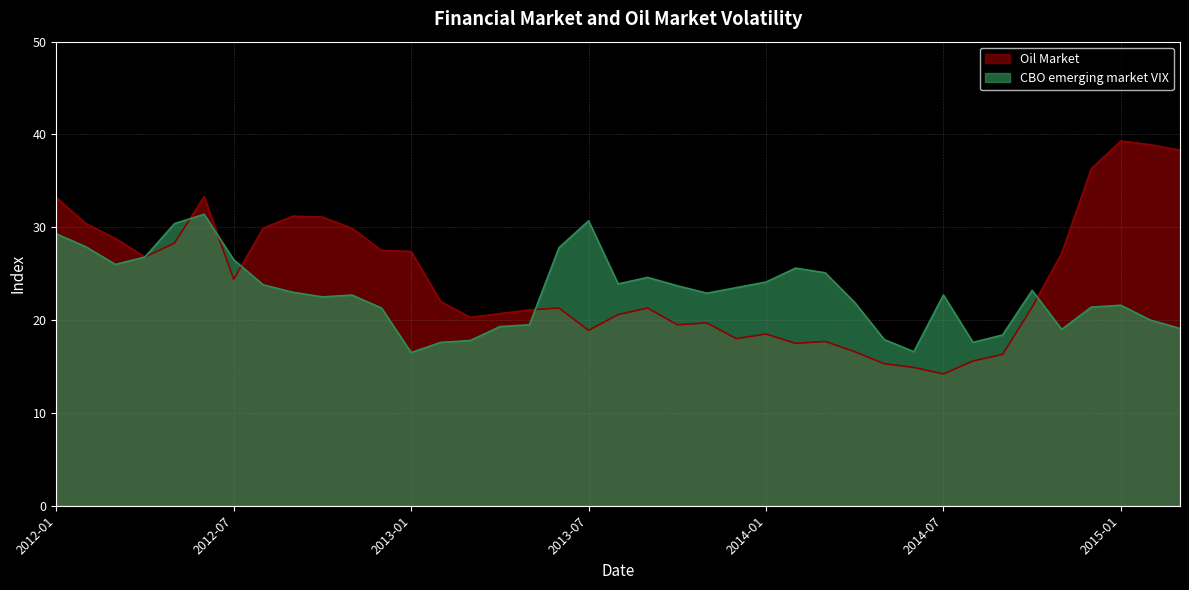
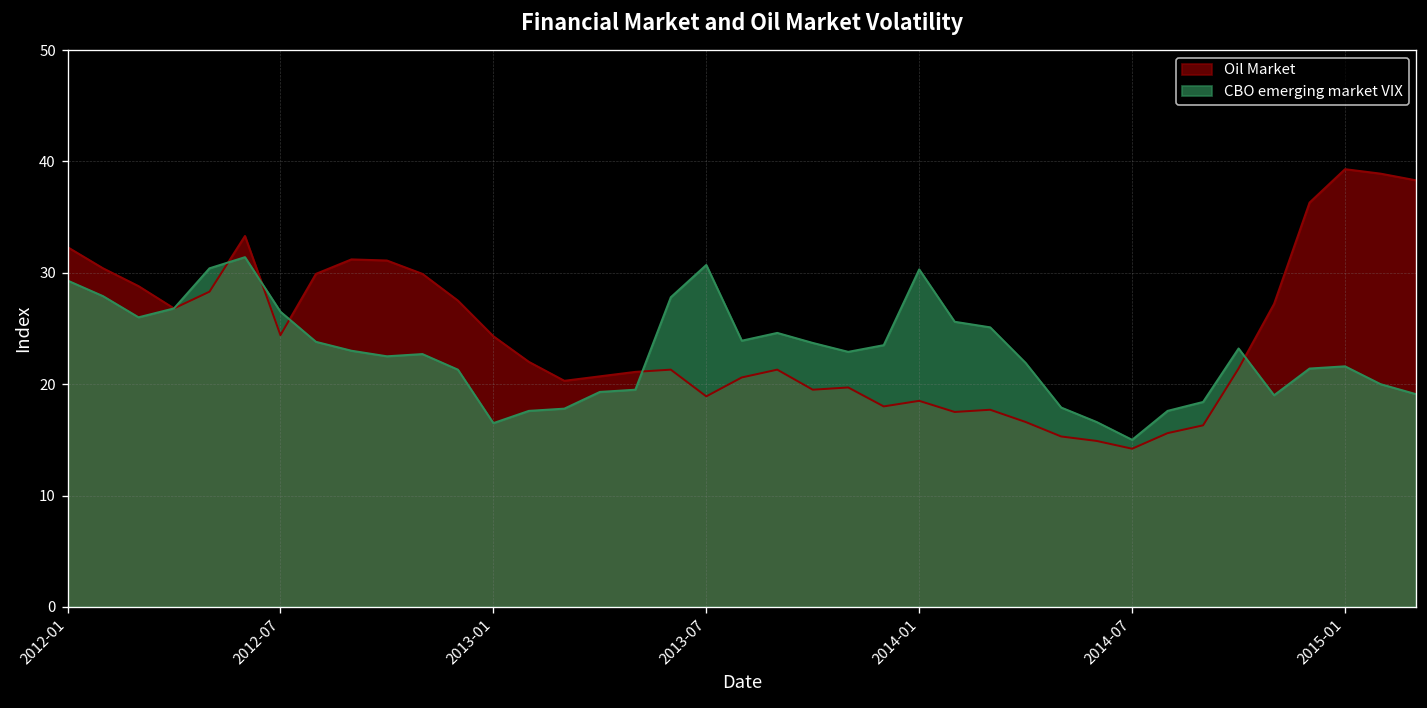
Oil Market, 2012-01: 33 -> 32
Oil Market, 2013-01: 27 -> 24
CBO emerging market VIX, 2014-01: 24 -> 30
CBO emerging market VIX, 2014-07: 23 -> 15
